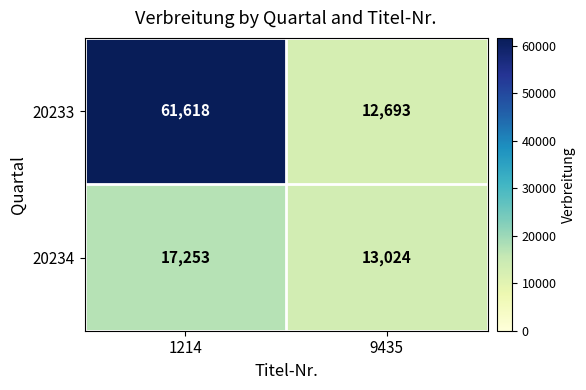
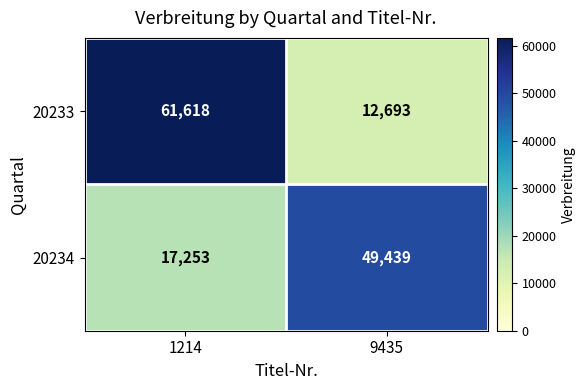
20234, 9435: 13,024 -> 49,439
